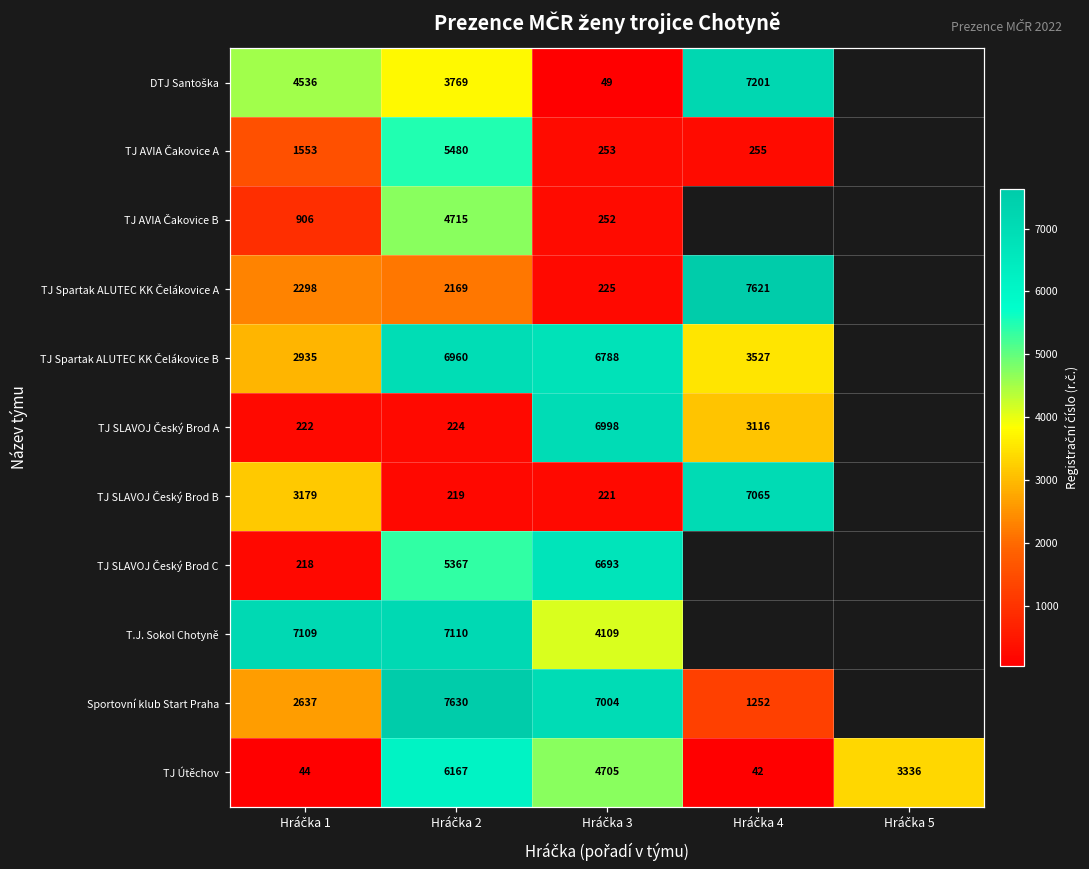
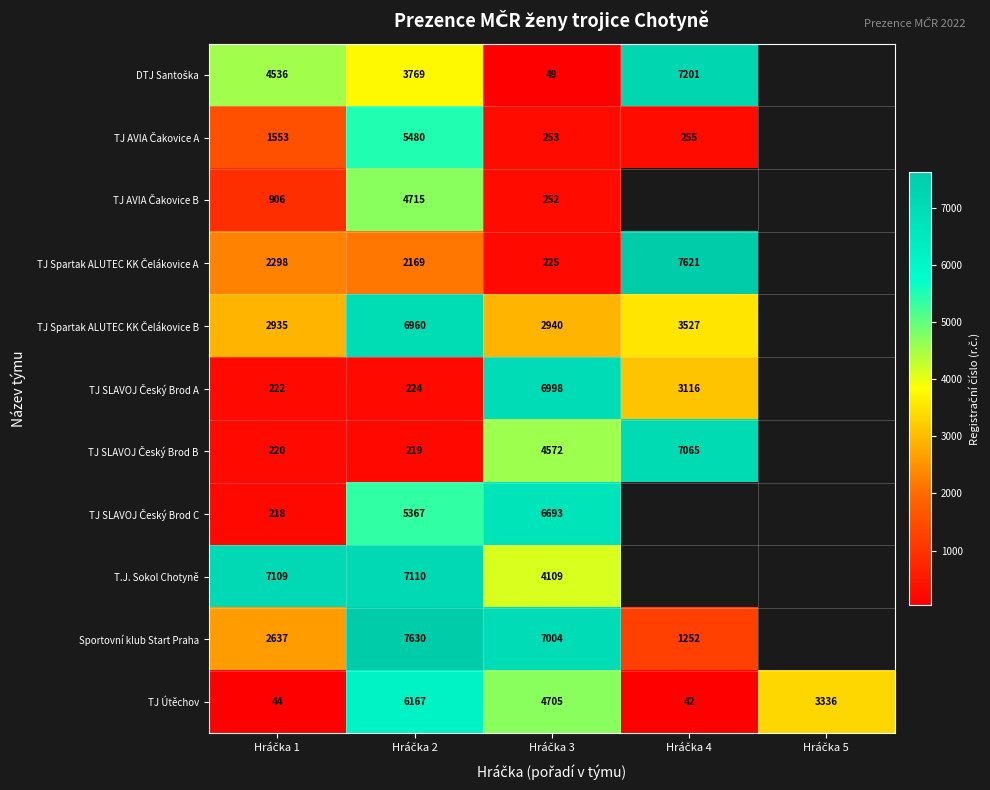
TJ Spartak ALUTEC KK Čelákovice B, Hráčka 3: 6788 -> 2940
TJ SLAVOJ Český Brod B, Hráčka 1: 3179 -> 220
TJ SLAVOJ Český Brod B, Hráčka 3: 221 -> 4572
